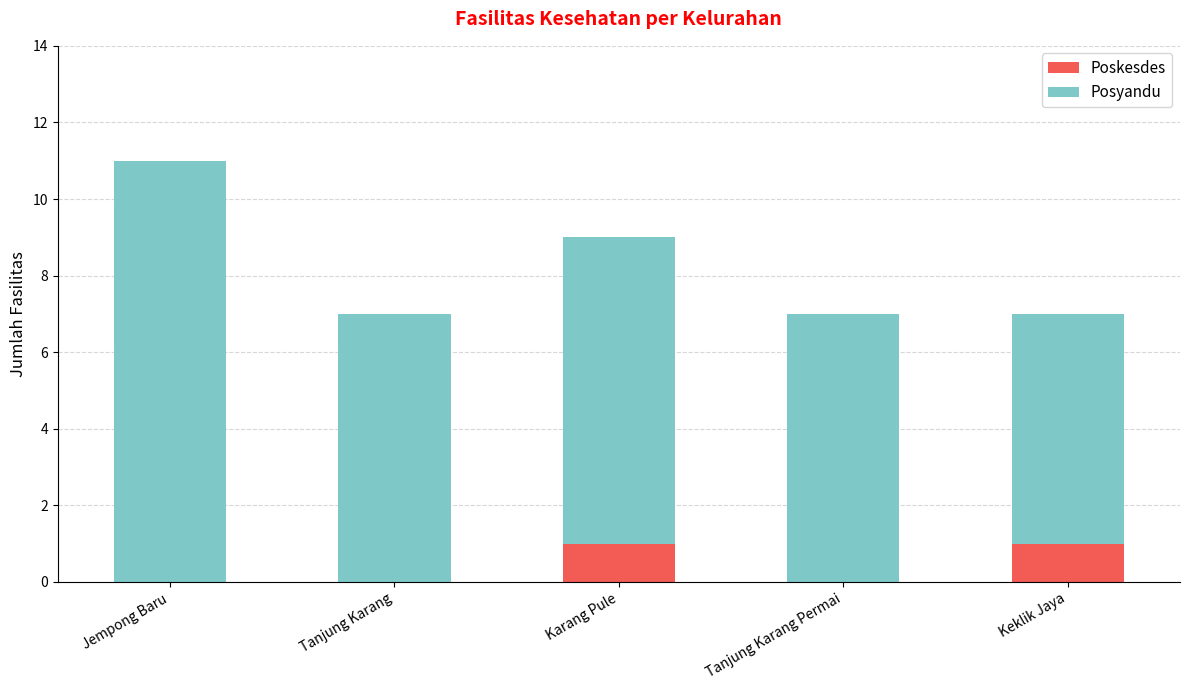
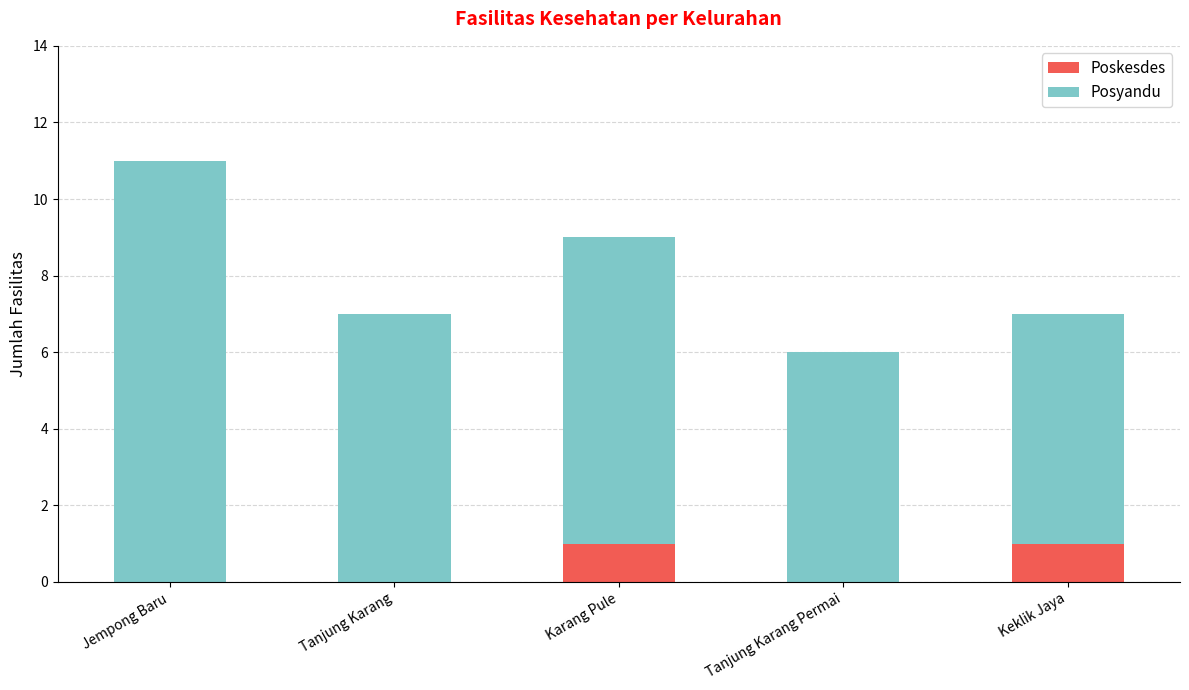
Posyandu, Tanjung Karang Permai: 7 -> 6
